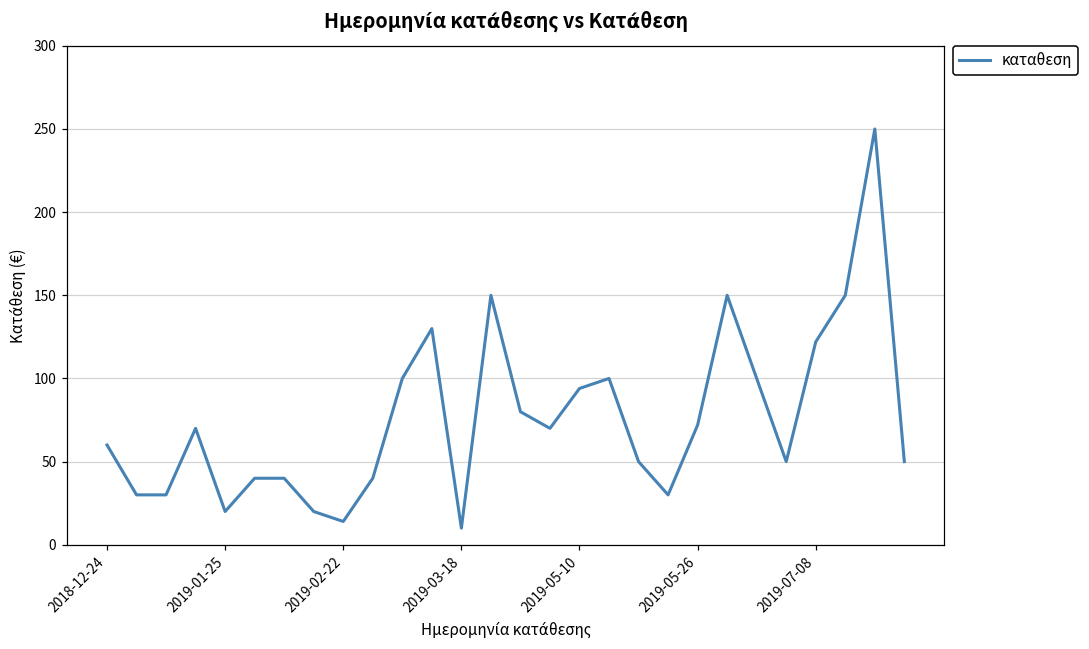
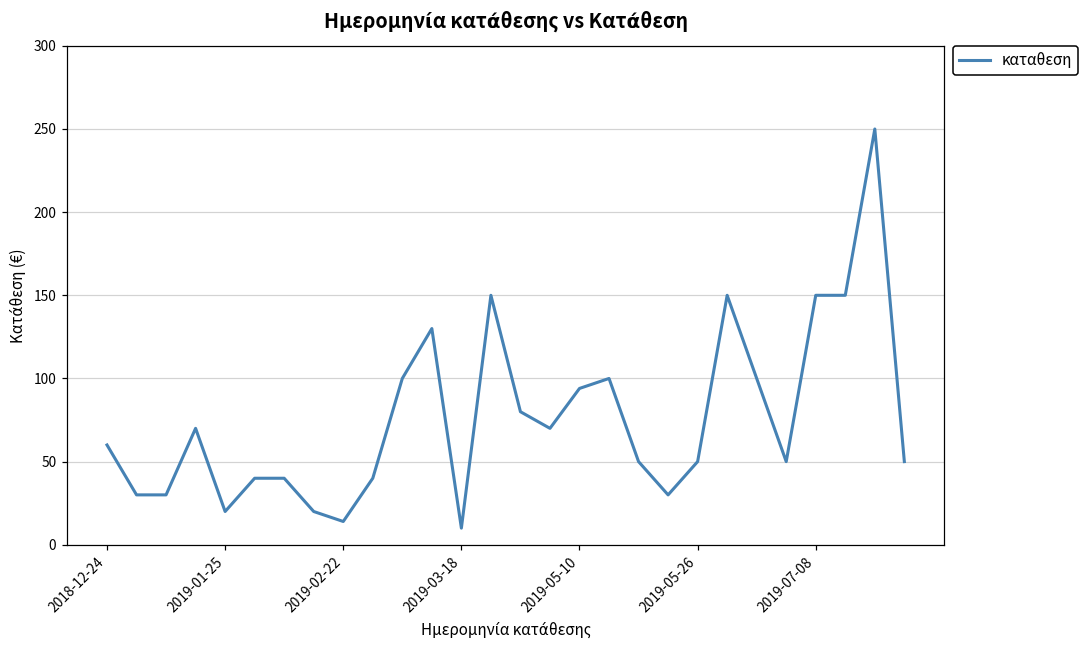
2019-05-26: 72 -> 50
2019-07-08: 122 -> 150
